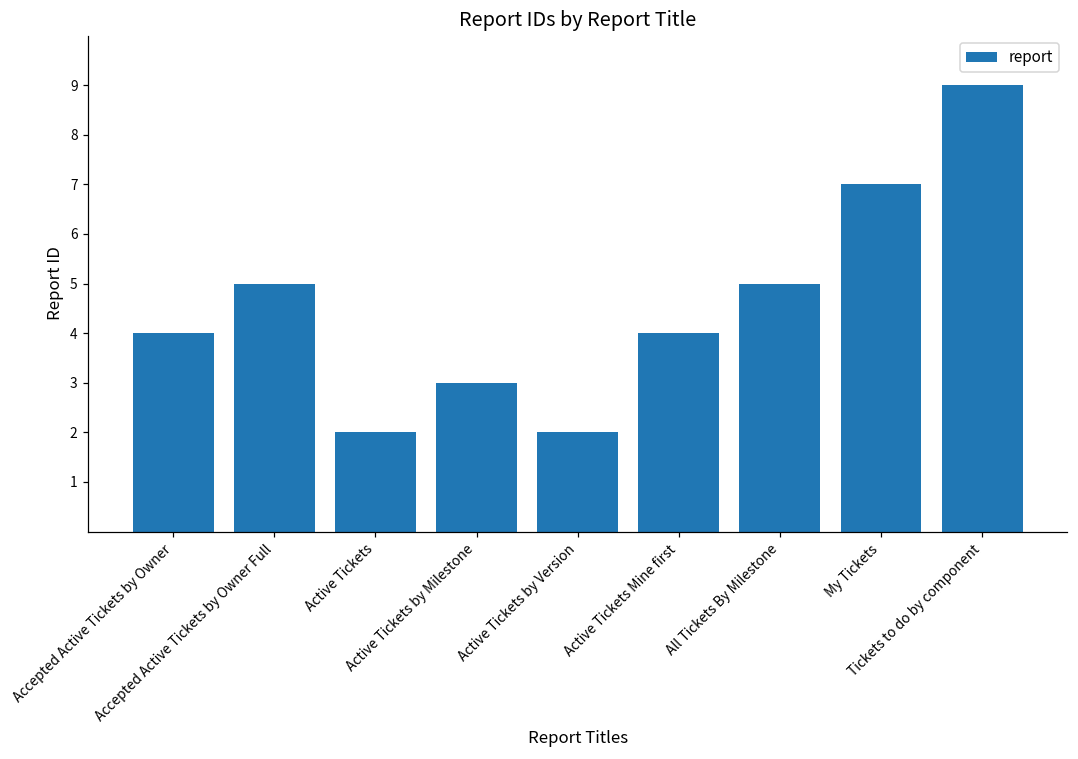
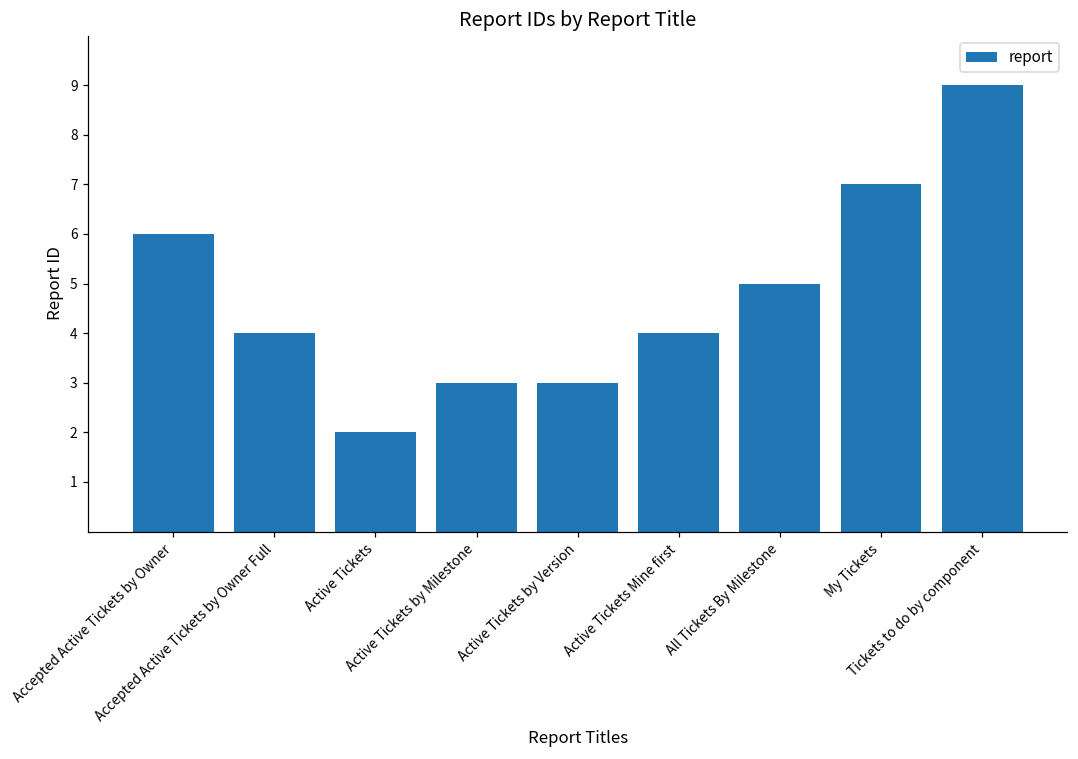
Accepted Active Tickets by Owner: 4 -> 6
Accepted Active Tickets by Owner Full: 5 -> 4
Active Tickets by Version: 2 -> 3
